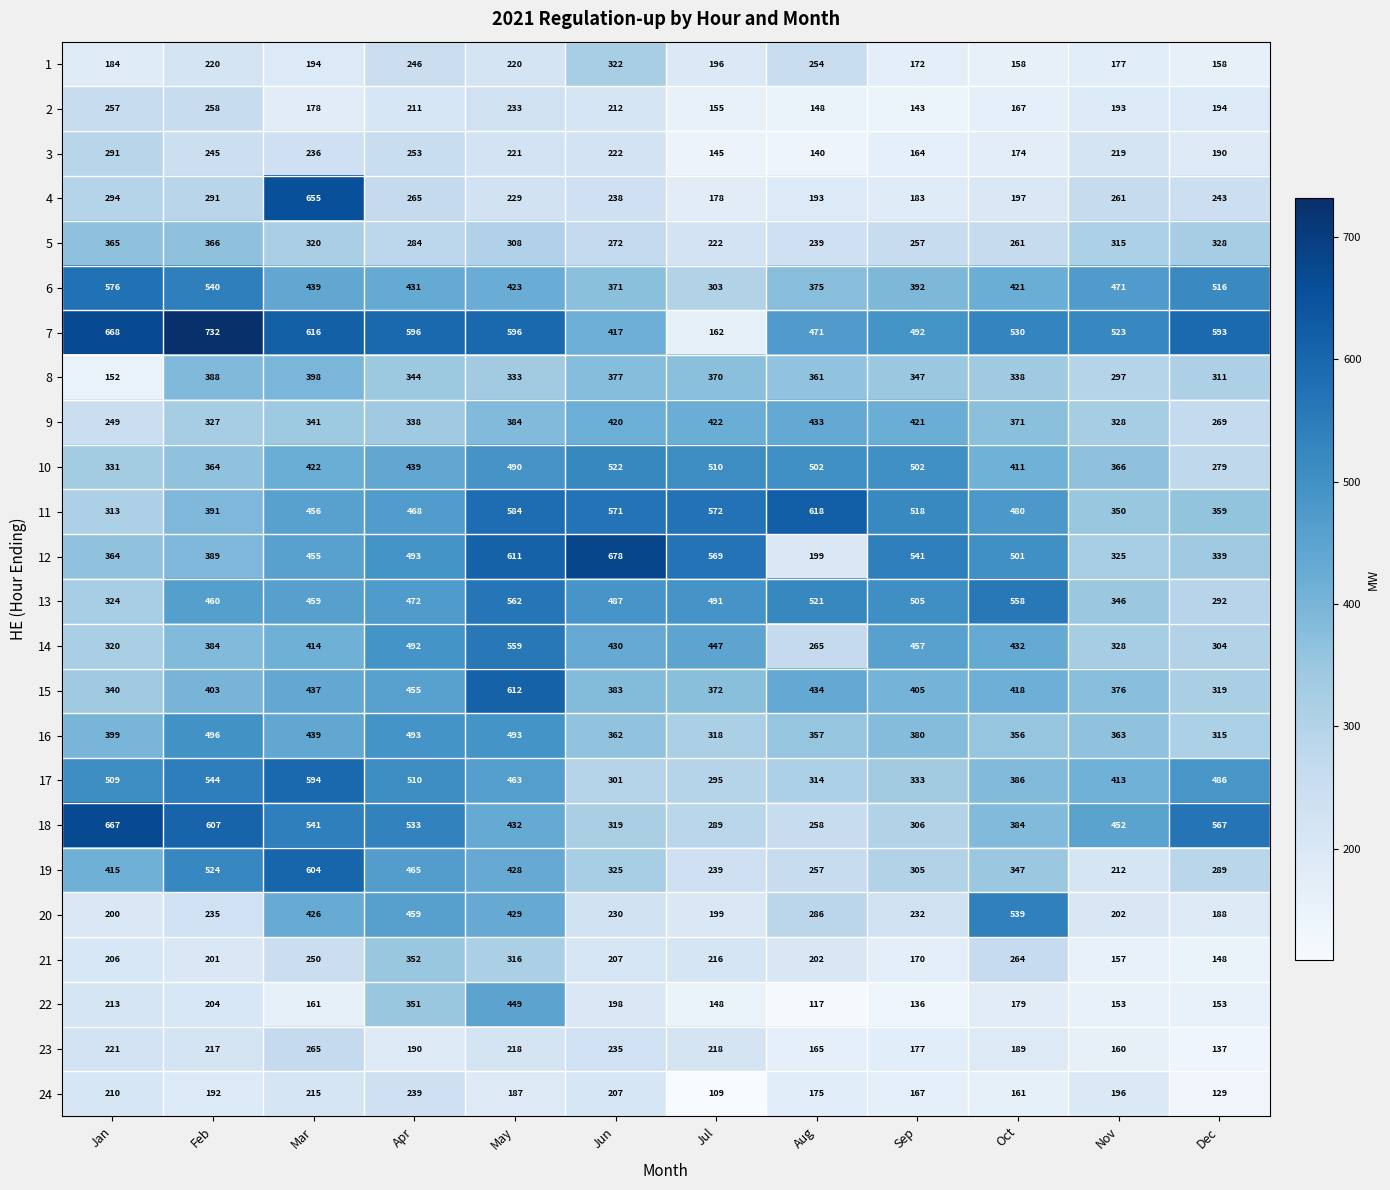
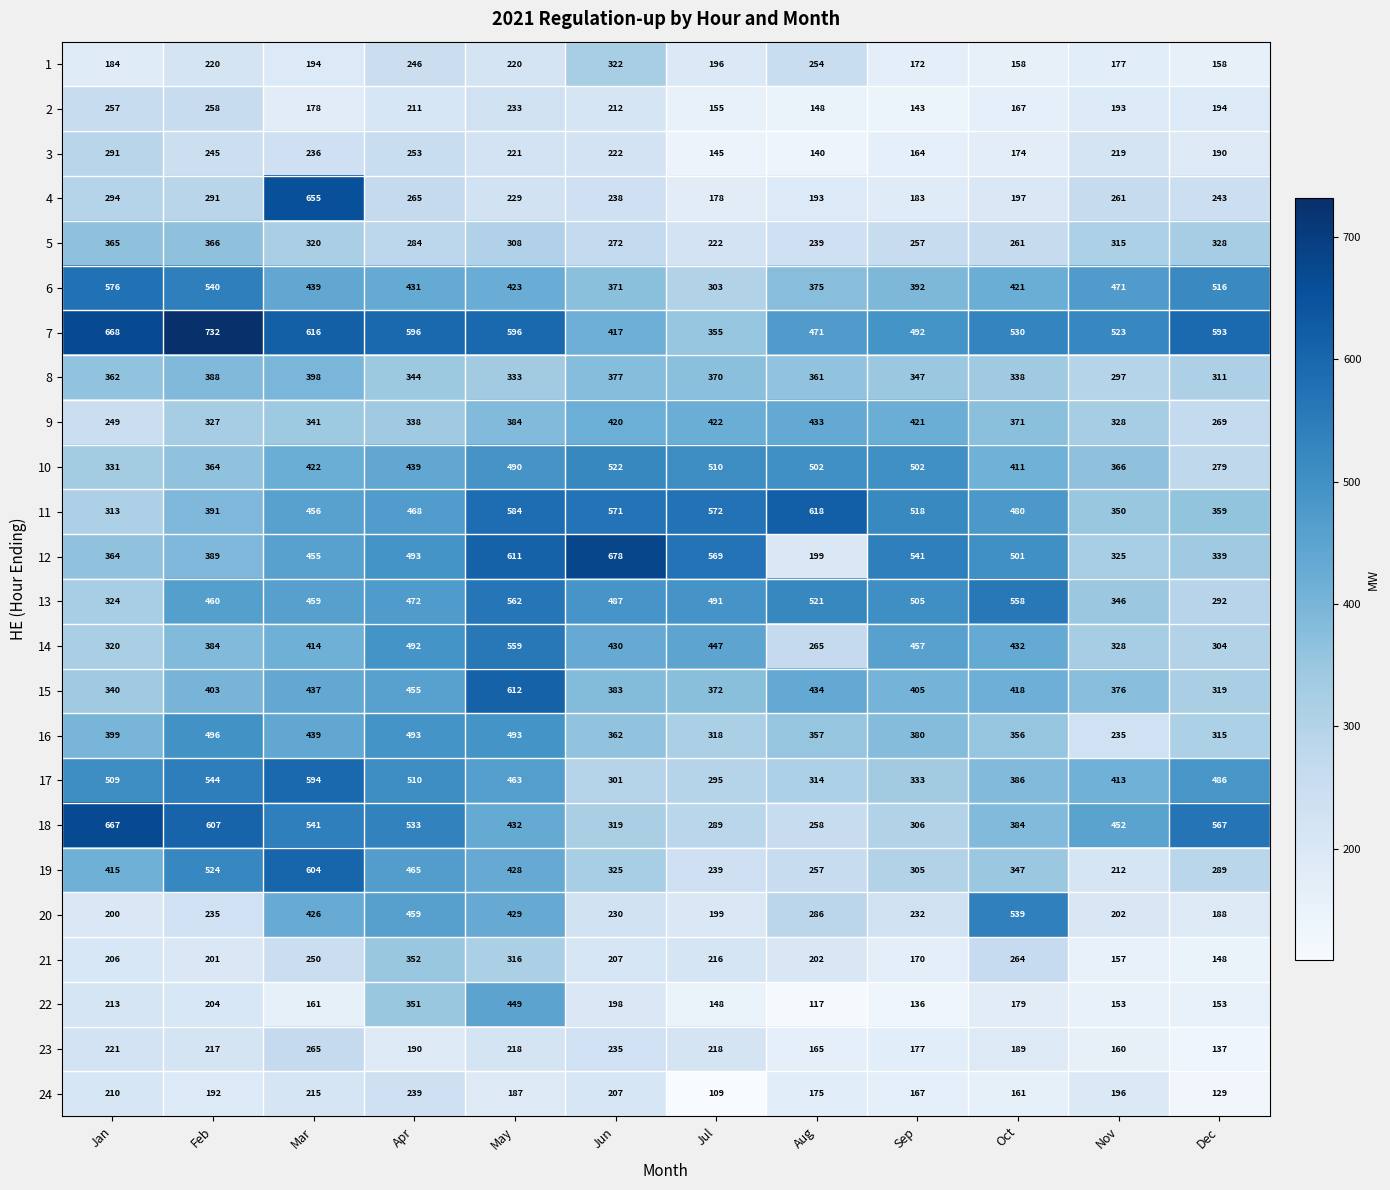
7, Jul: 162 -> 355
8, Jan: 152 -> 362
16, Nov: 363 -> 235
